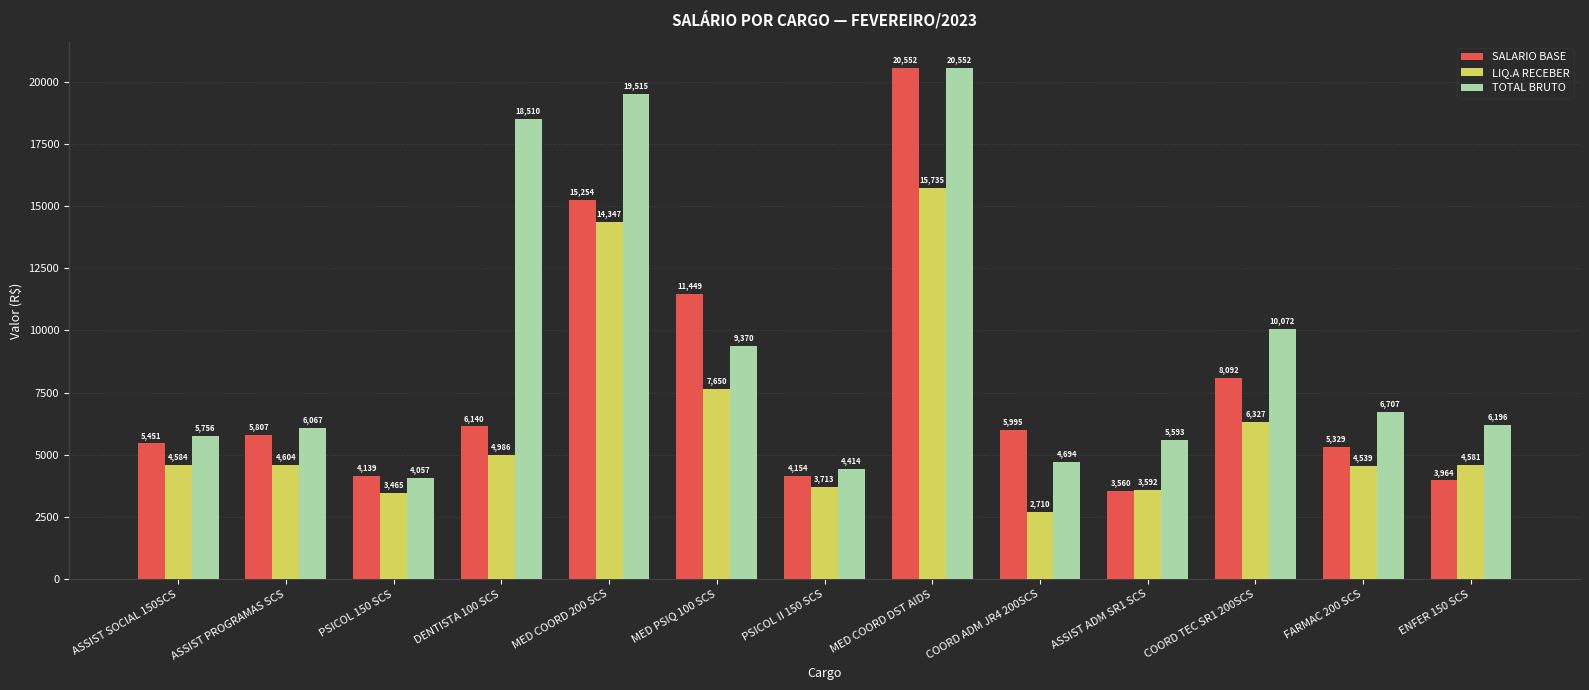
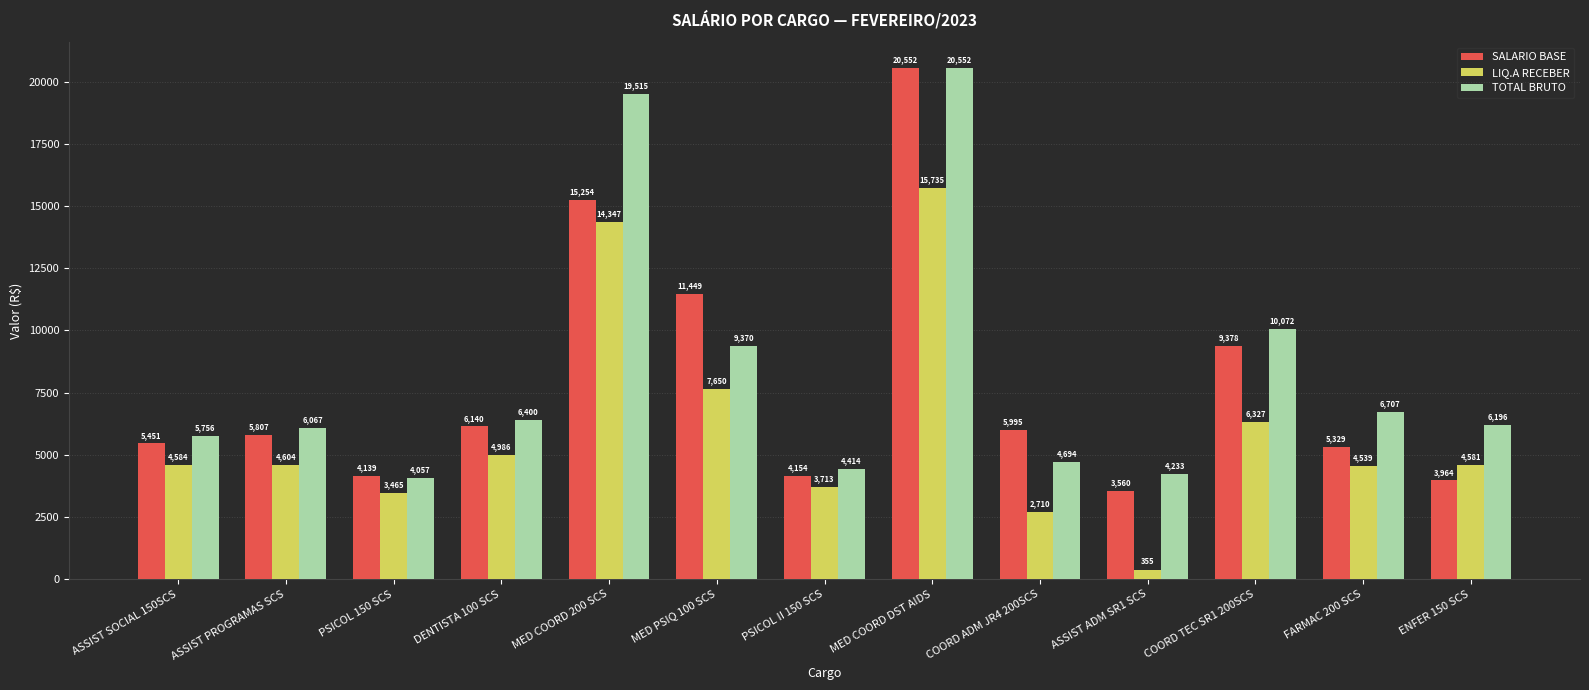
TOTAL BRUTO, DENTISTA 100 SCS: 18,510 -> 6,400
LIQ.A RECEBER, ASSIST ADM SR1 SCS: 3,592 -> 355
TOTAL BRUTO, ASSIST ADM SR1 SCS: 5,593 -> 4,233
SALARIO BASE, COORD TEC SR1 200SCS: 8,092 -> 9,378
